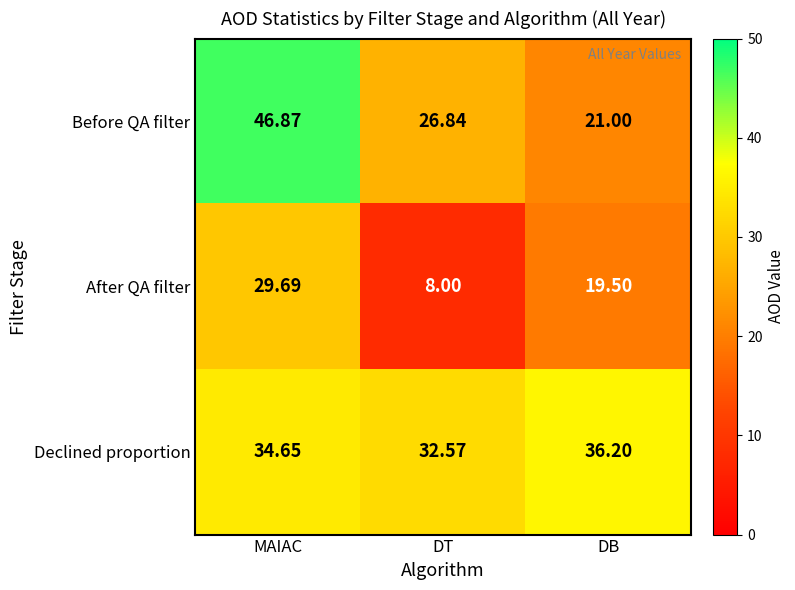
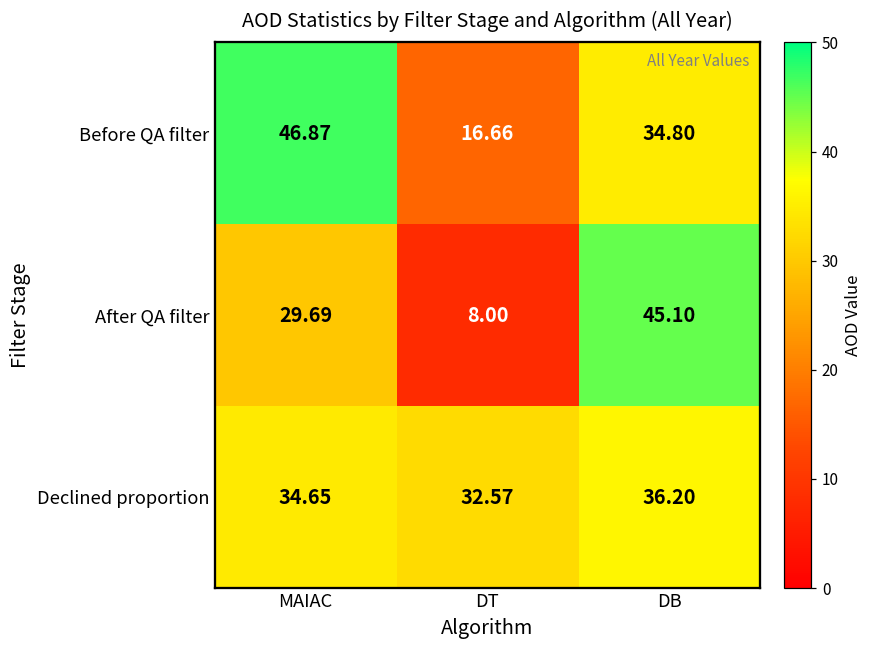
Before QA filter, DT: 26.84 -> 16.66
Before QA filter, DB: 21.00 -> 34.80
After QA filter, DB: 19.50 -> 45.10
